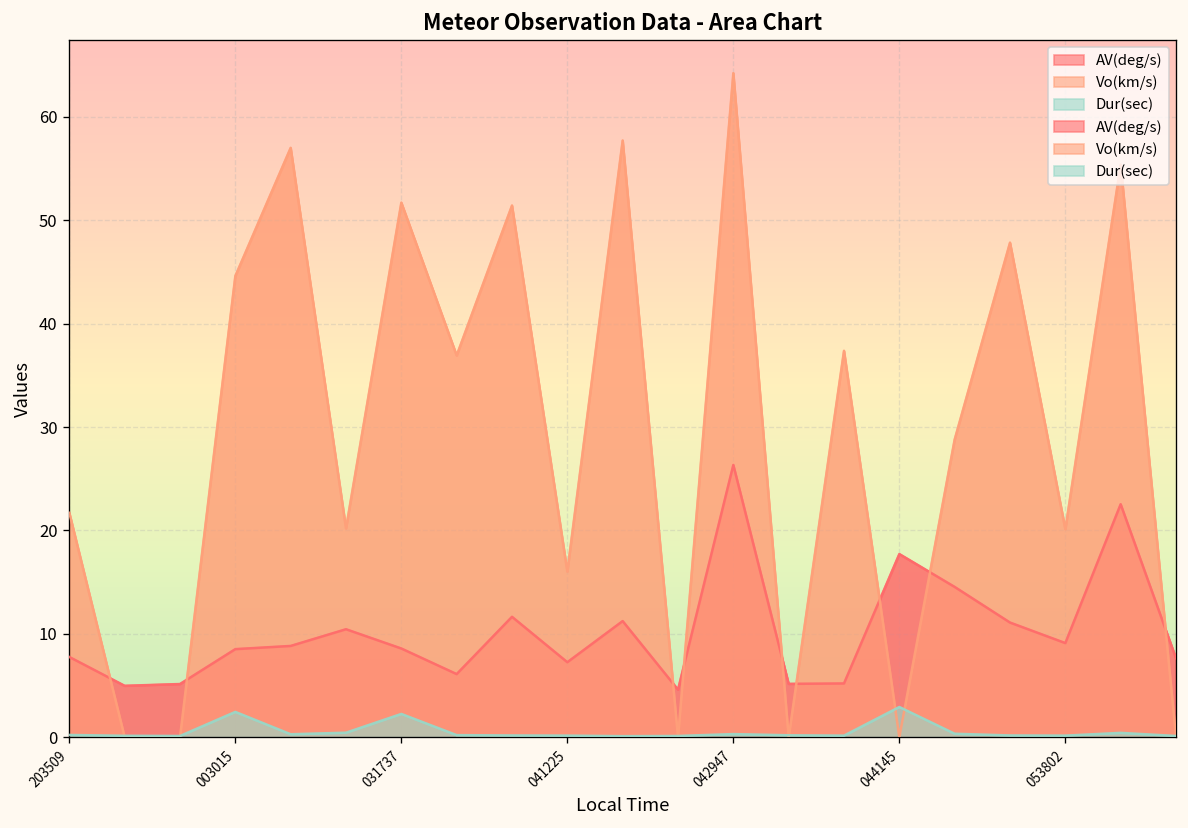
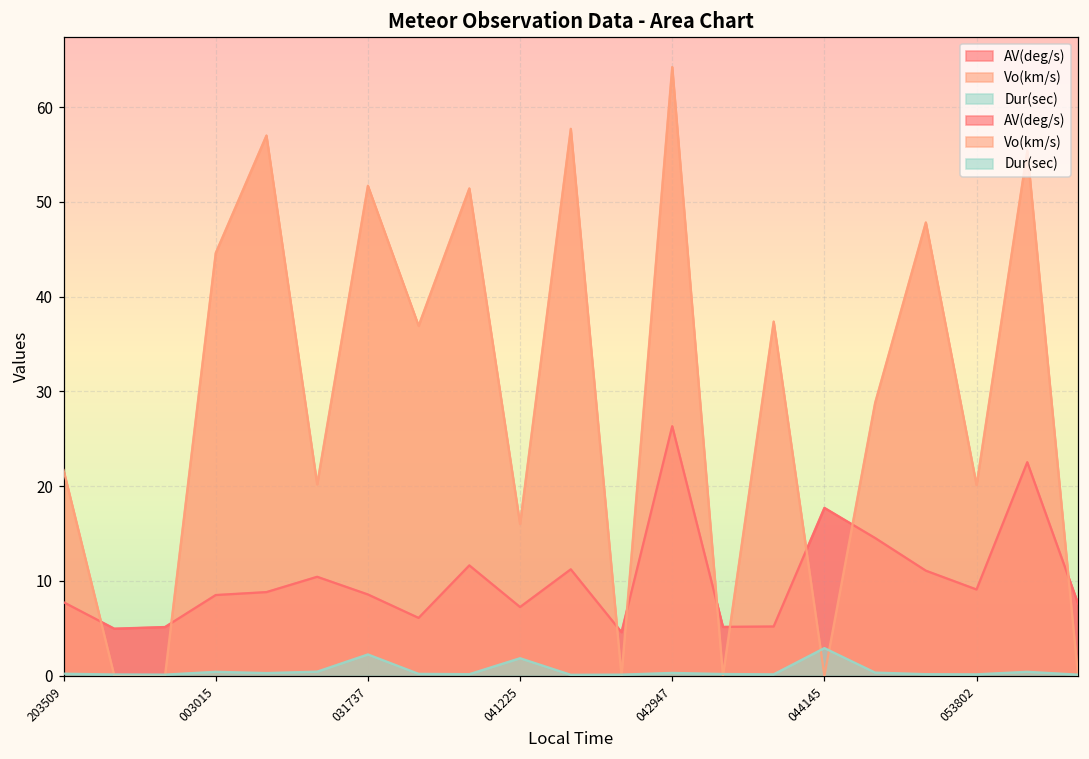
Dur(sec), 003015: 2 -> 0
Dur(sec), 041225: 0 -> 2
